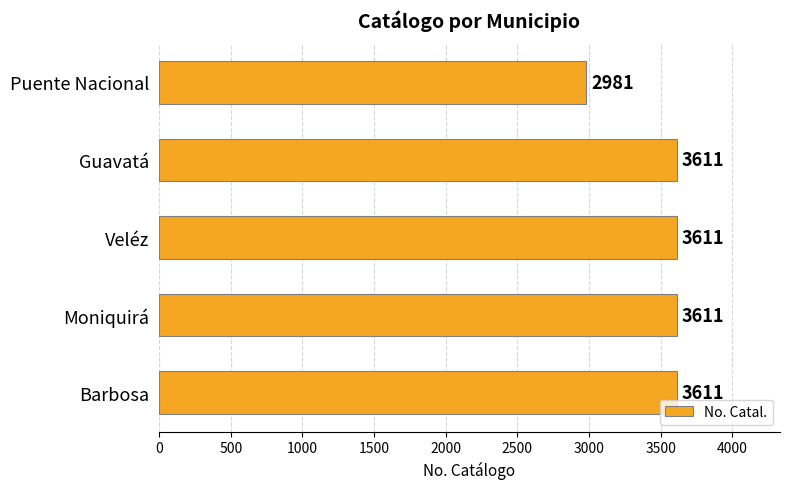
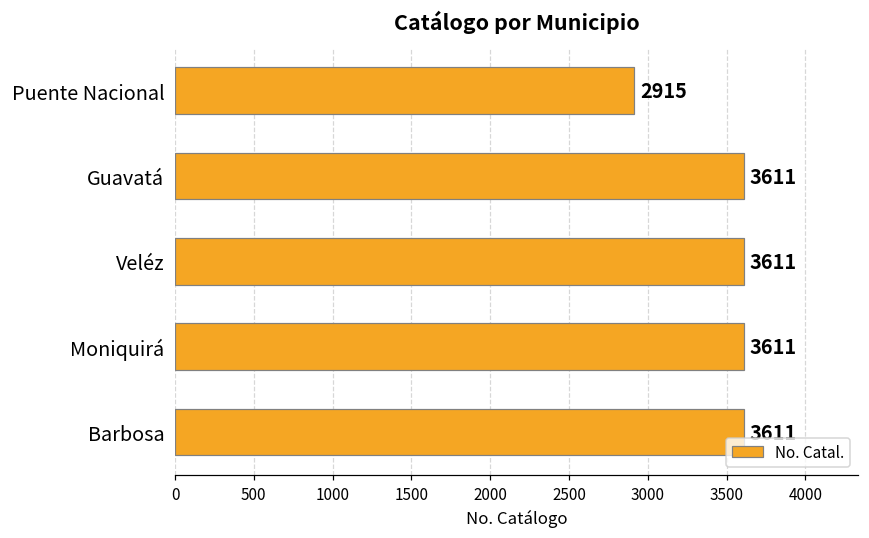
Puente Nacional: 2981 -> 2915
